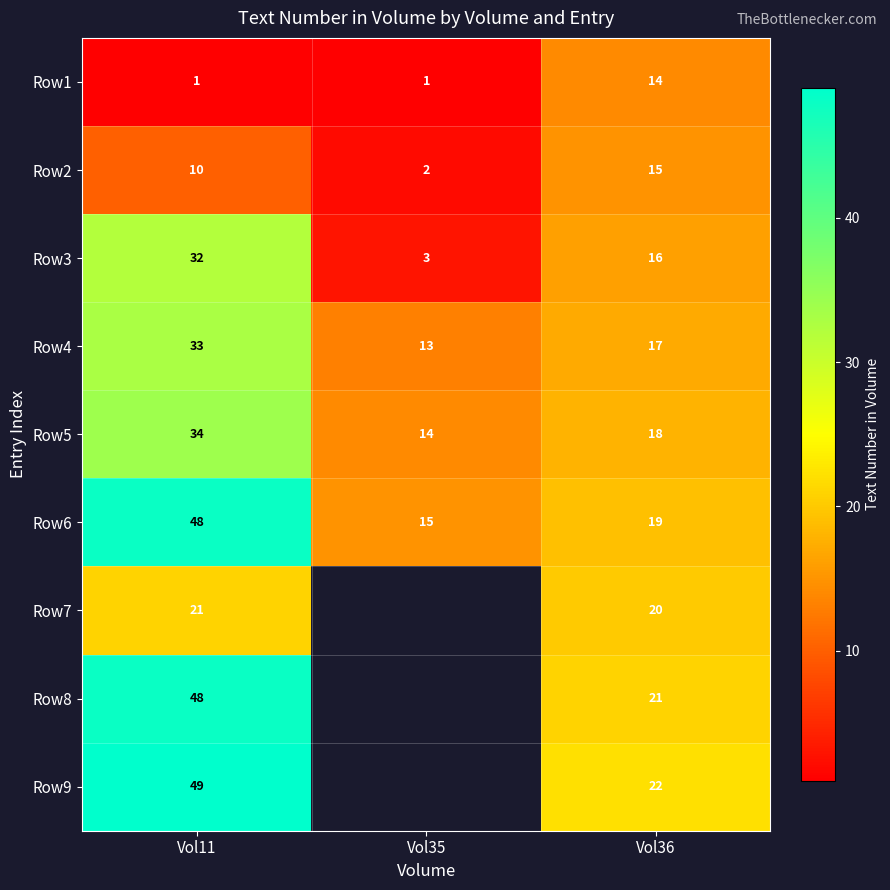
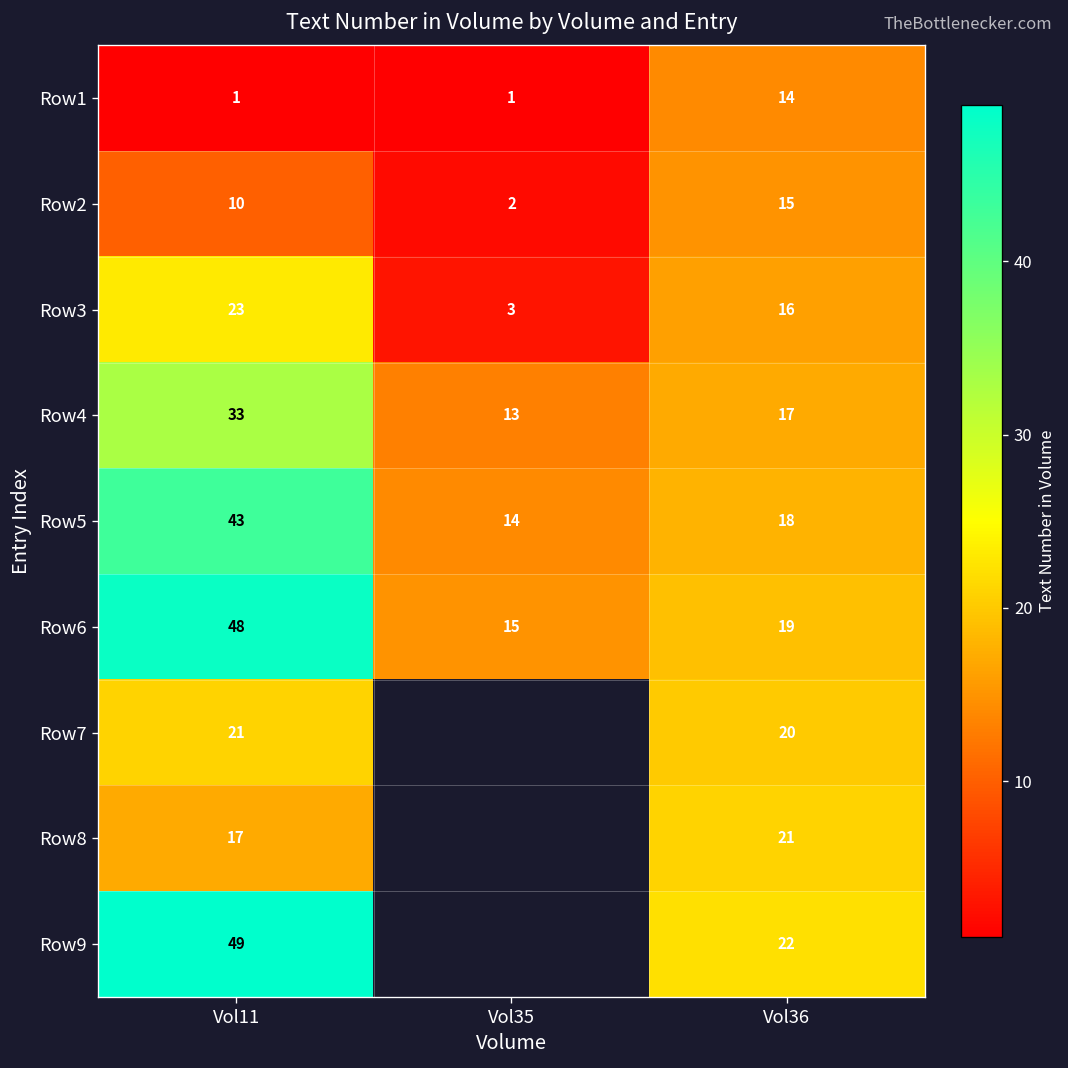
Row3, Vol11: 32 -> 23
Row5, Vol11: 34 -> 43
Row8, Vol11: 48 -> 17
